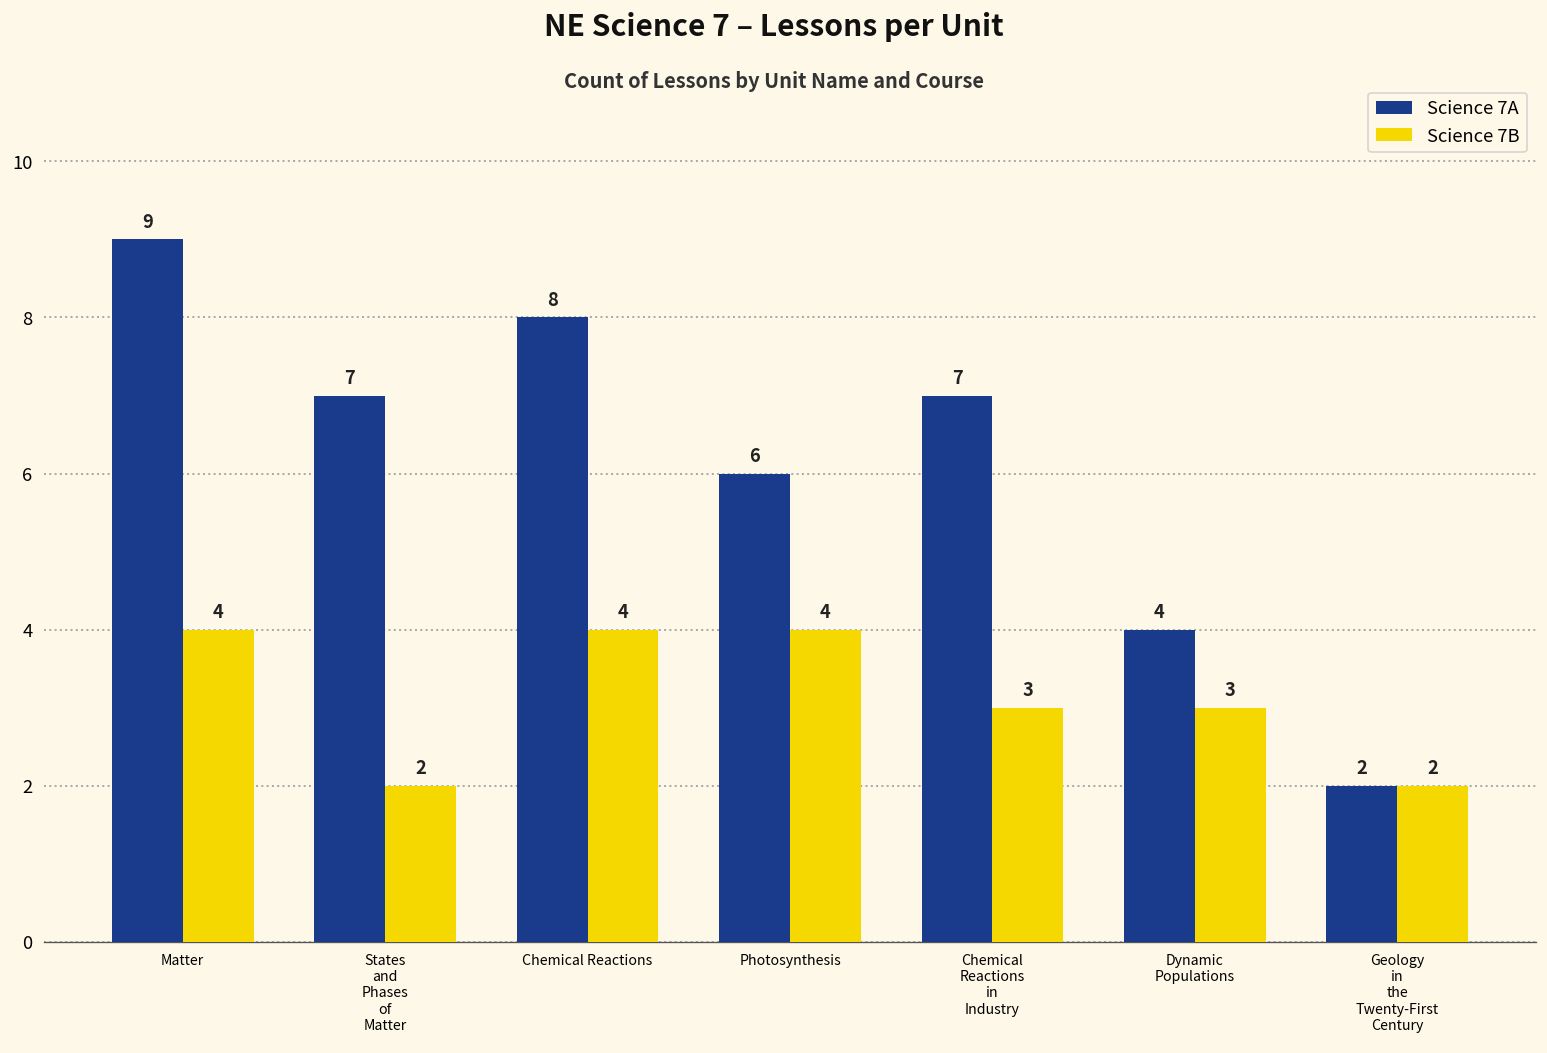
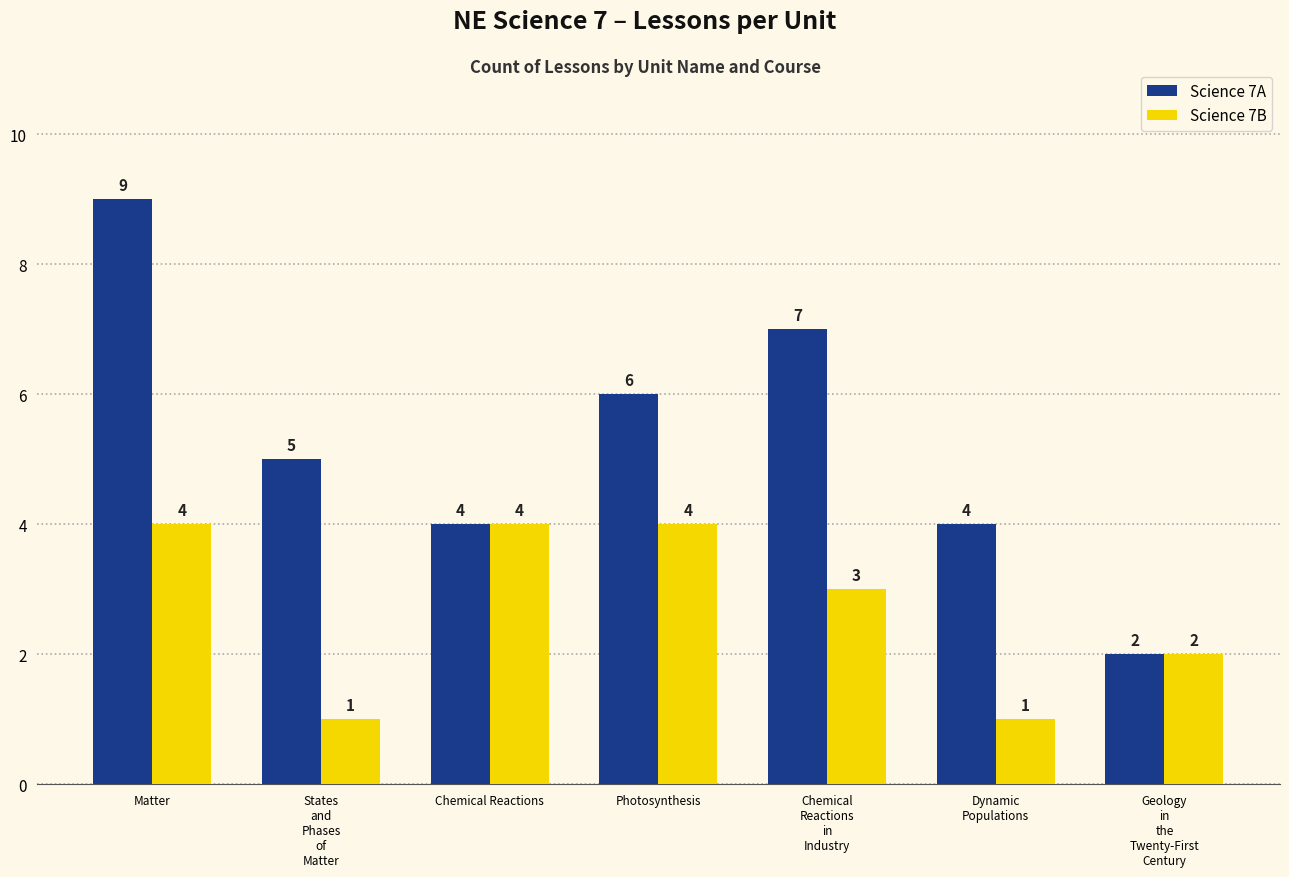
Science 7A, States and Phases of Matter: 7 -> 5
Science 7B, States and Phases of Matter: 2 -> 1
Science 7A, Chemical Reactions: 8 -> 4
Science 7B, Dynamic Populations: 3 -> 1
